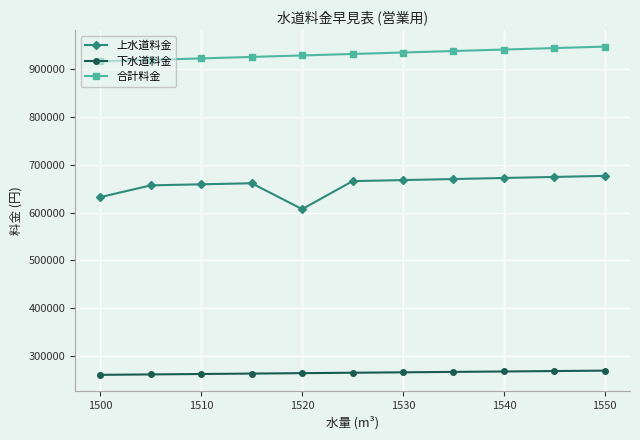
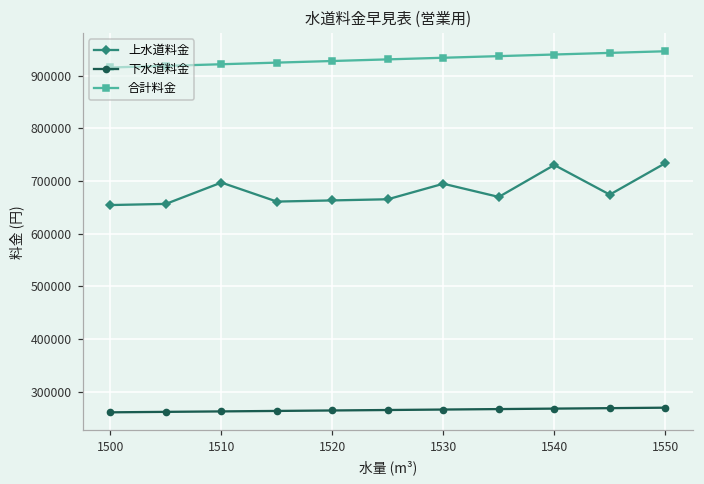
上水道料金, 1500: 630000 -> 650000
上水道料金, 1510: 660000 -> 700000
上水道料金, 1520: 610000 -> 660000
上水道料金, 1530: 670000 -> 700000
上水道料金, 1540: 670000 -> 730000
上水道料金, 1550: 680000 -> 730000
